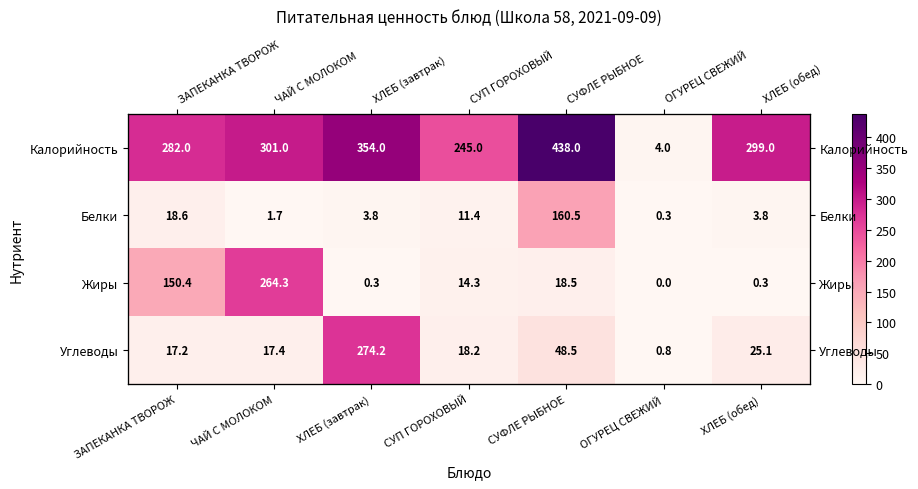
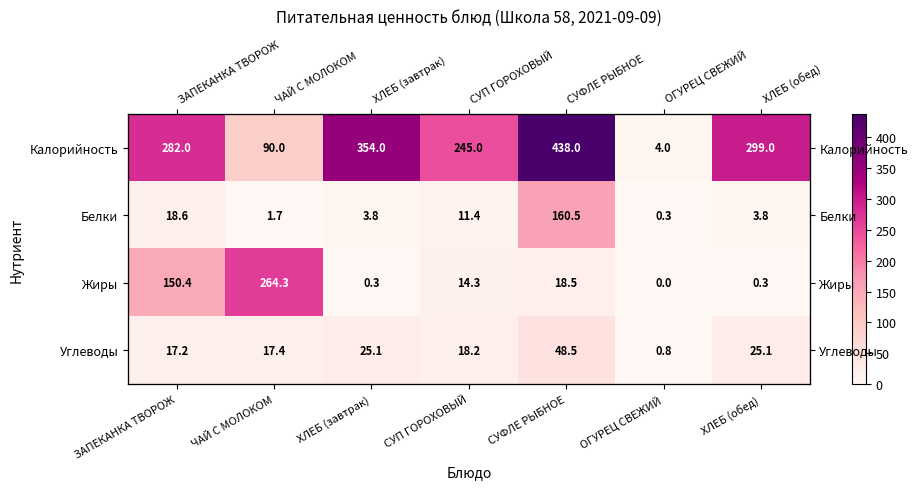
Калорийность, ЧАЙ С МОЛОКОМ: 301.0 -> 90.0
Углеводы, ХЛЕБ (завтрак): 274.2 -> 25.1
